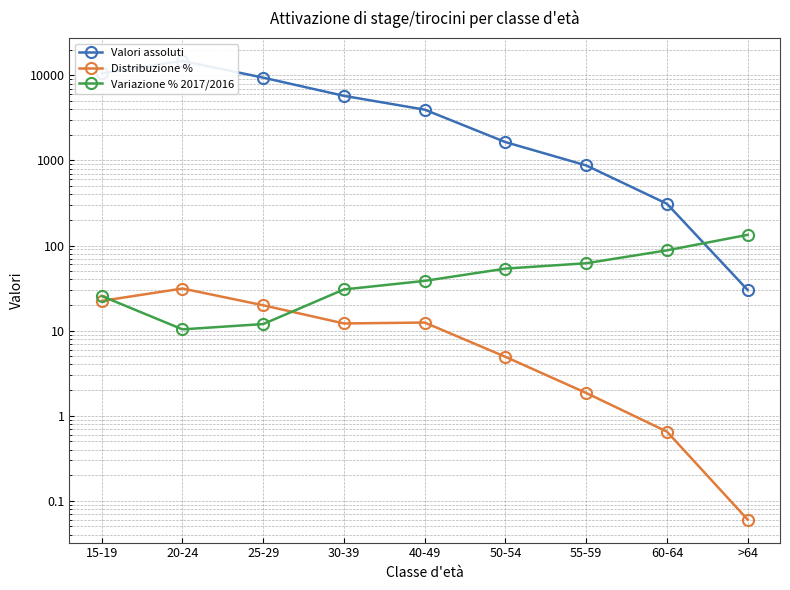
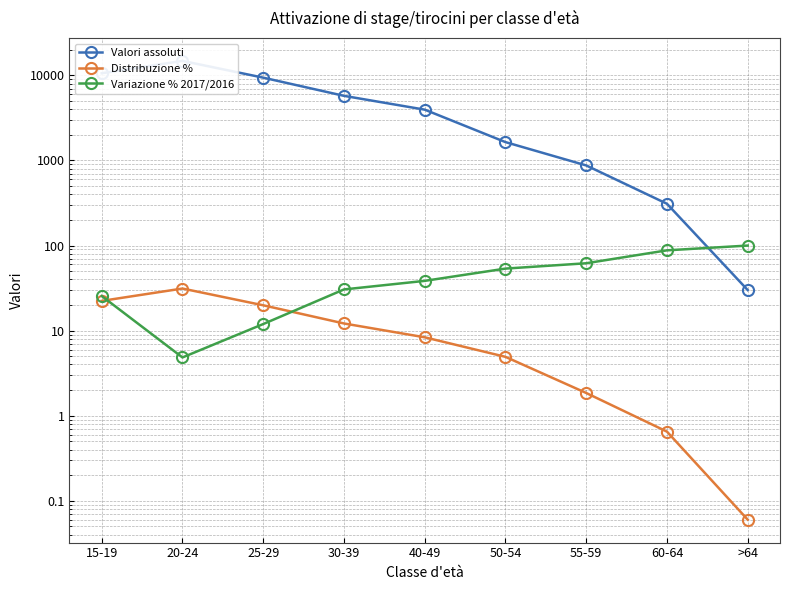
Variazione % 2017/2016, 20-24: 10 -> 5
Distribuzione %, 40-49: 12 -> 8
Variazione % 2017/2016, >64: 130 -> 100
